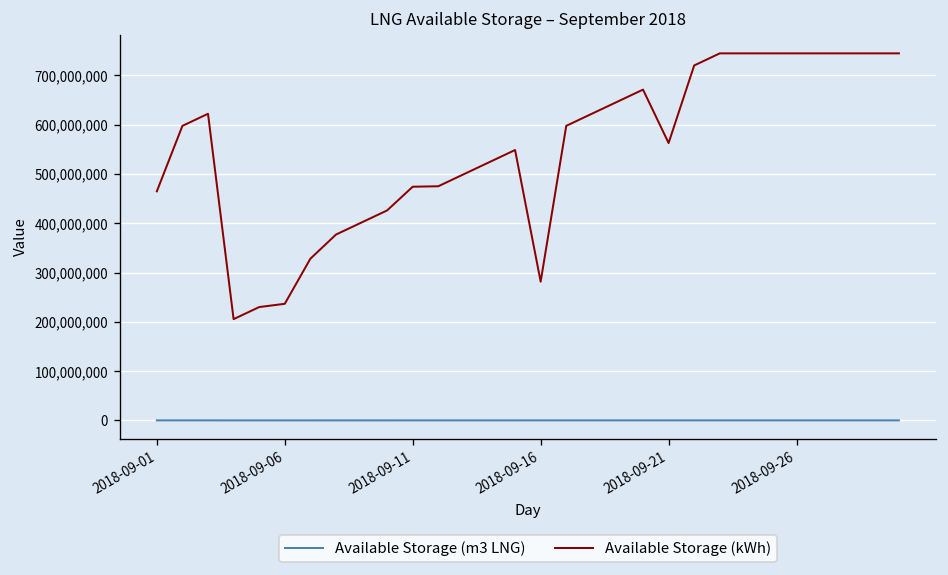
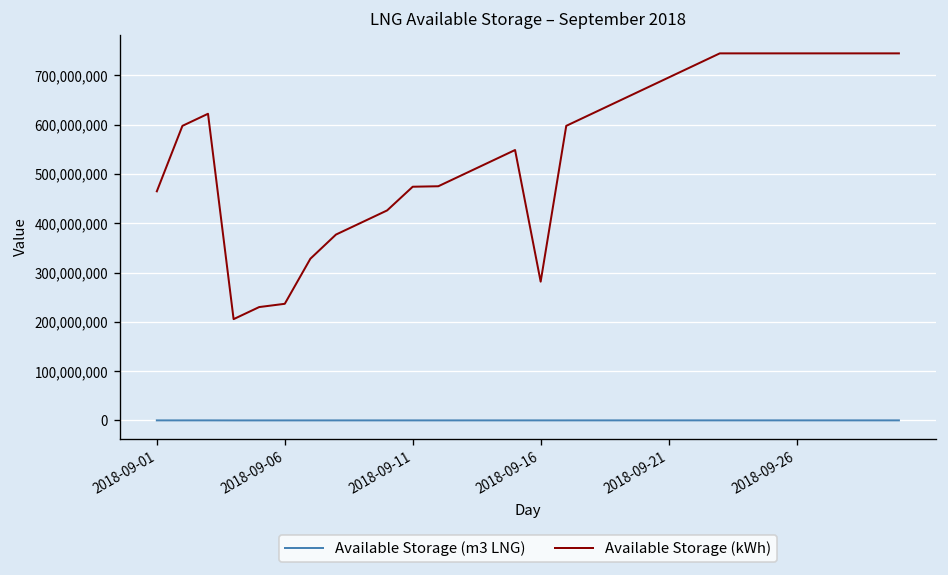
Available Storage (kWh), 2018-09-21: 560,000,000 -> 700,000,000
